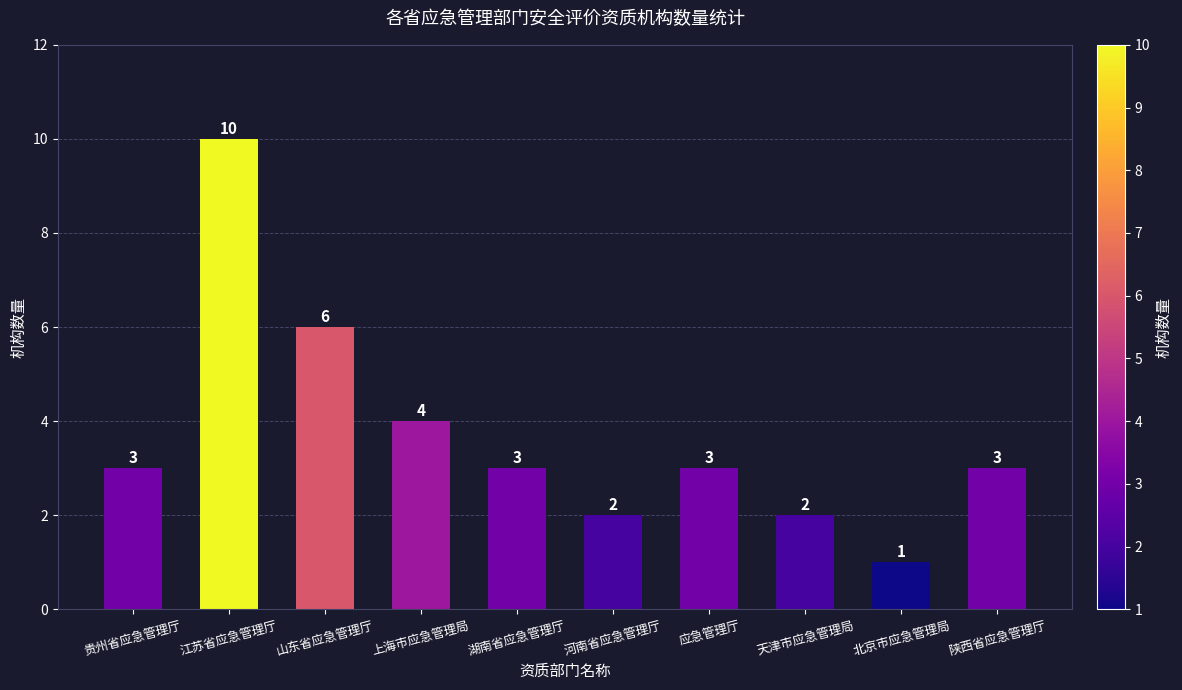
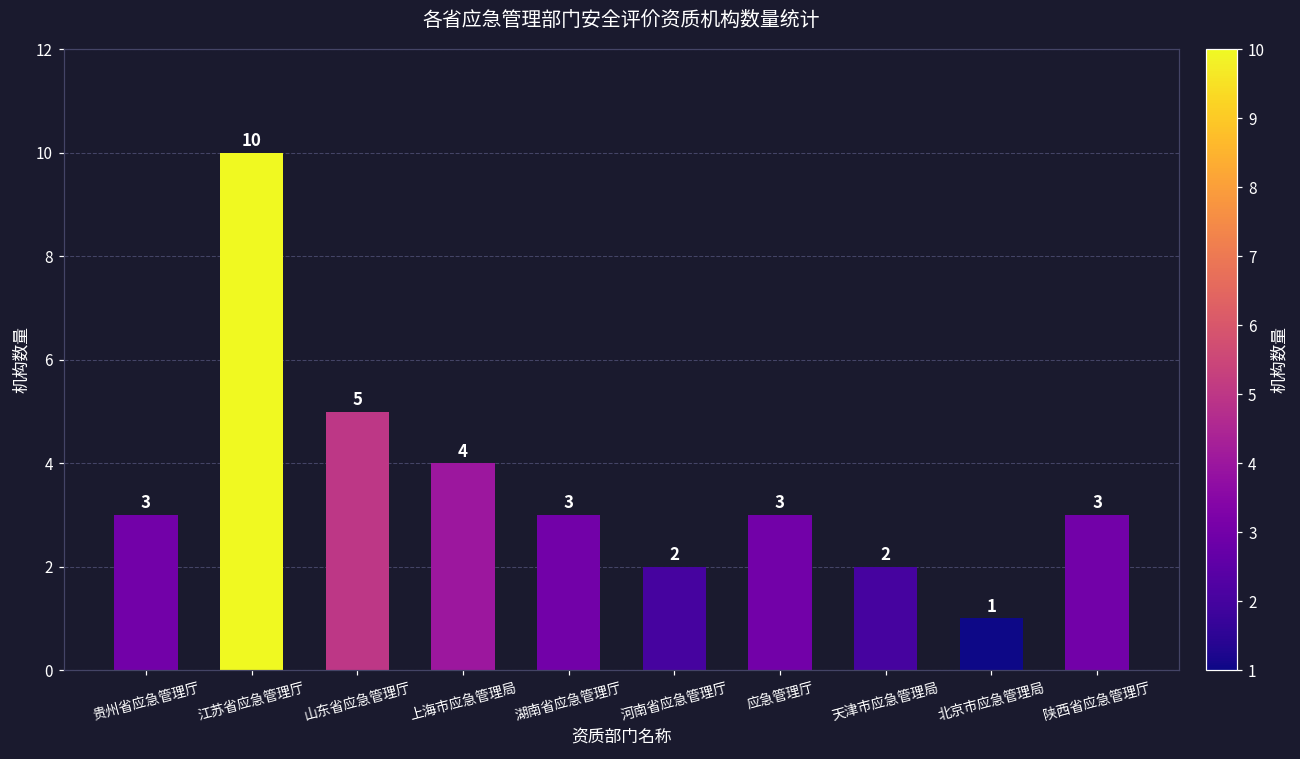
山东省应急管理厅: 6 -> 5
